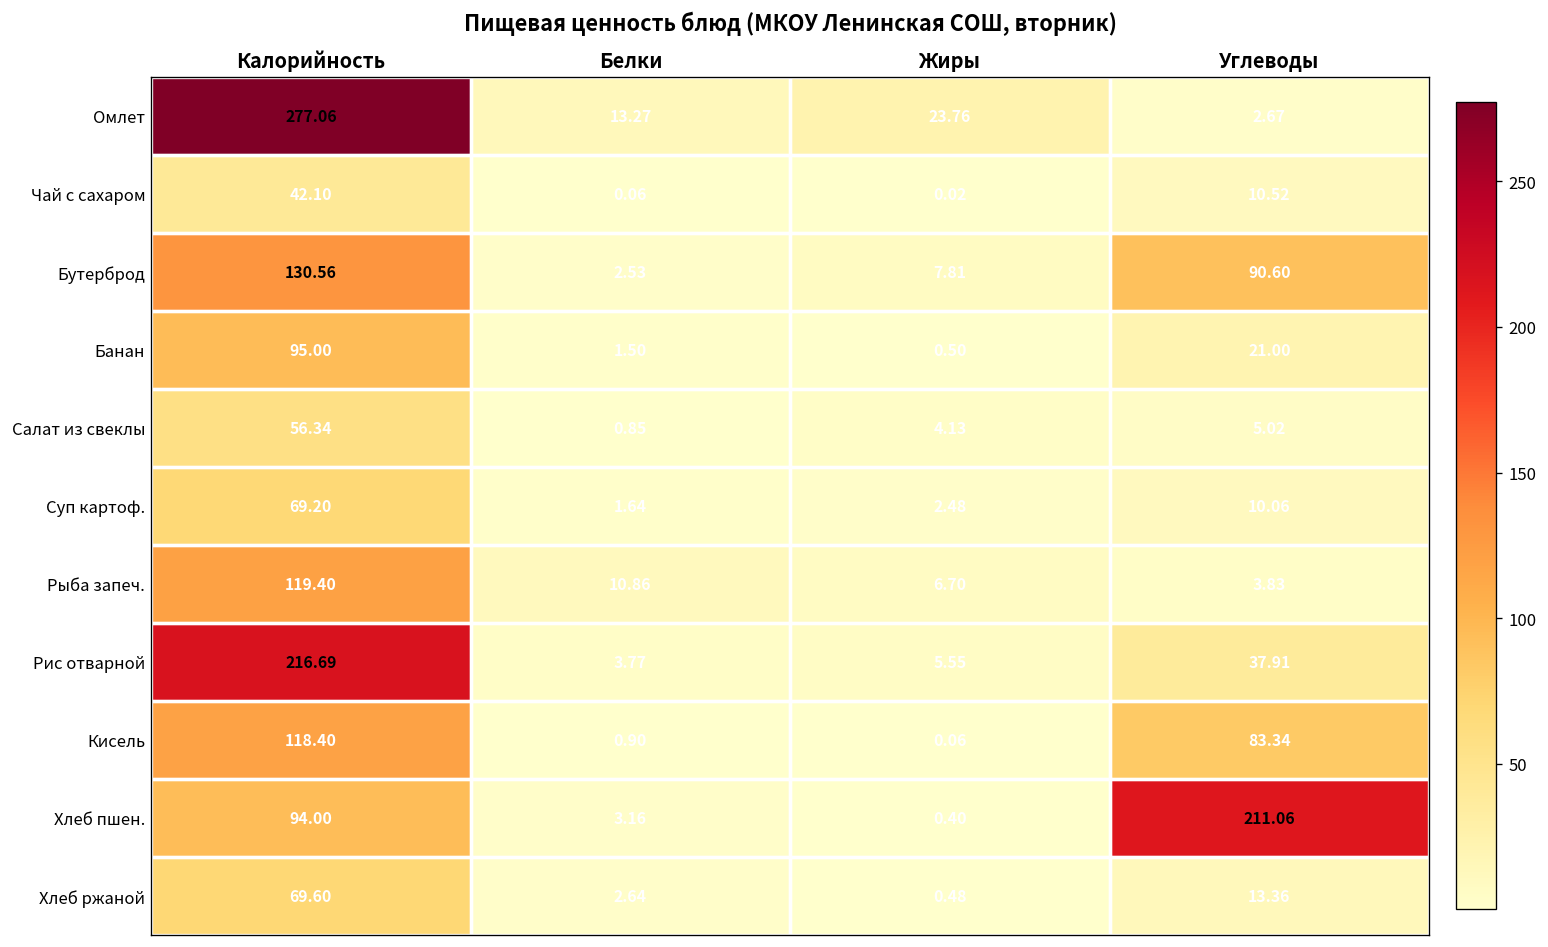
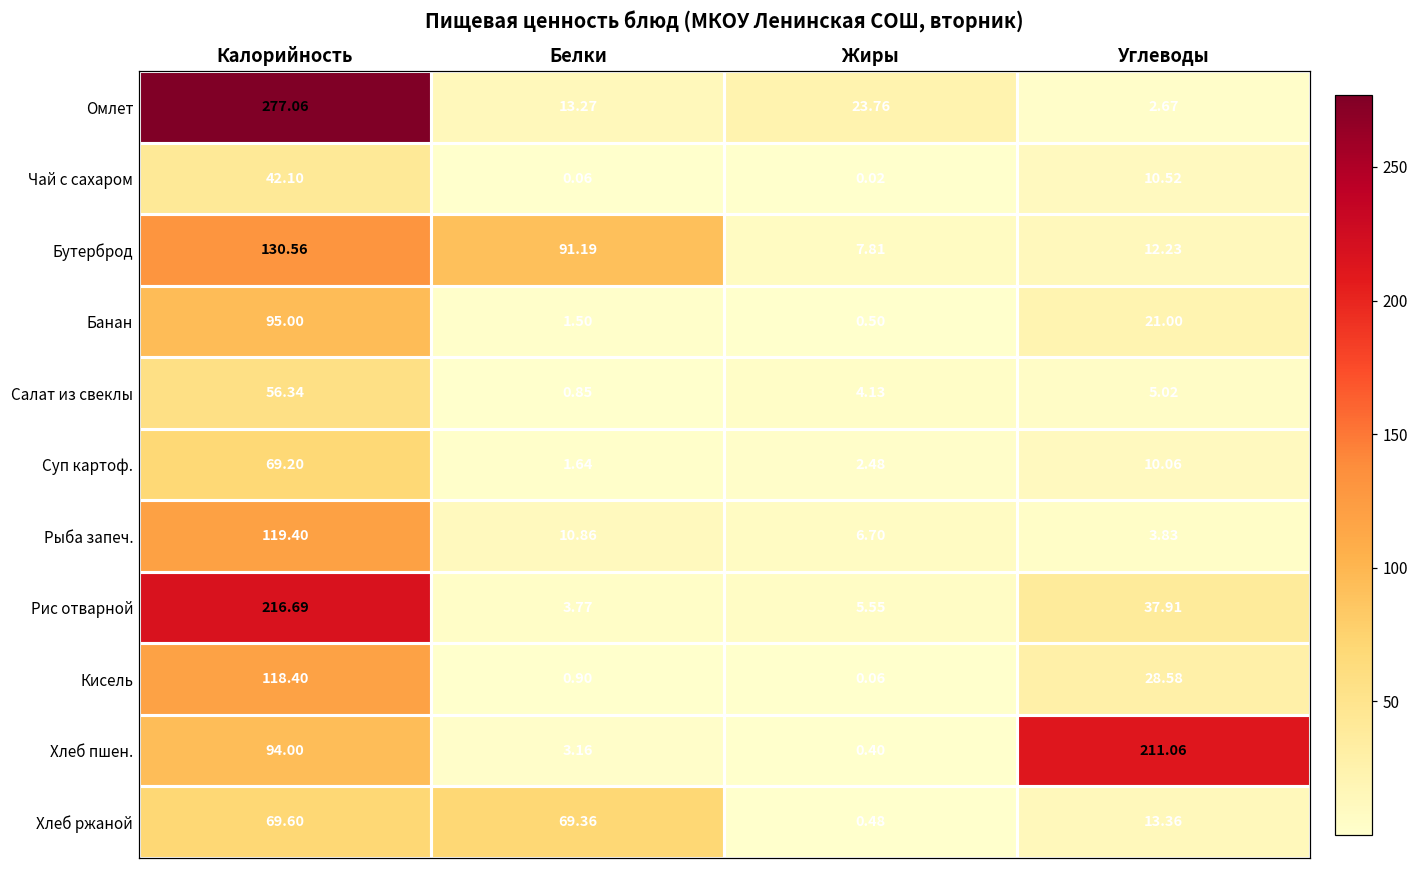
Бутерброд, Белки: 2.53 -> 91.19
Бутерброд, Углеводы: 90.60 -> 12.23
Кисель, Углеводы: 83.34 -> 28.58
Хлеб ржаной, Белки: 2.64 -> 69.36
